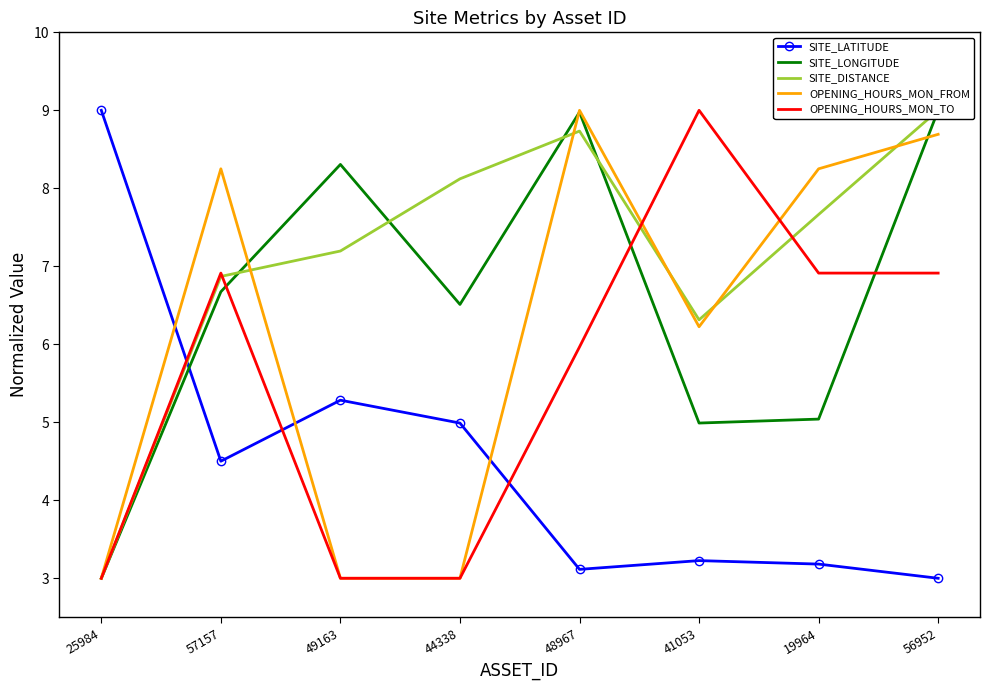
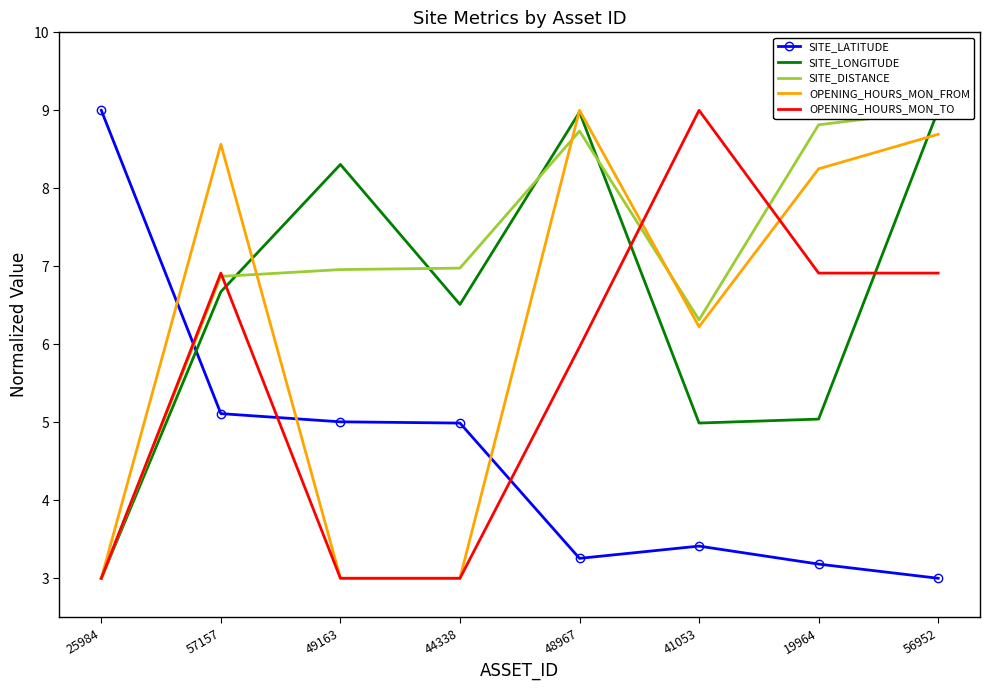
SITE_LATITUDE, 57157: 4.5 -> 5.1
OPENING_HOURS_MON_FROM, 57157: 8.3 -> 8.6
SITE_LATITUDE, 49163: 5.3 -> 5.0
SITE_DISTANCE, 49163: 7.2 -> 7.0
SITE_DISTANCE, 44338: 8.1 -> 7.0
SITE_LATITUDE, 48967: 3.1 -> 3.3
SITE_LATITUDE, 41053: 3.2 -> 3.4
SITE_DISTANCE, 19964: 7.7 -> 8.8
